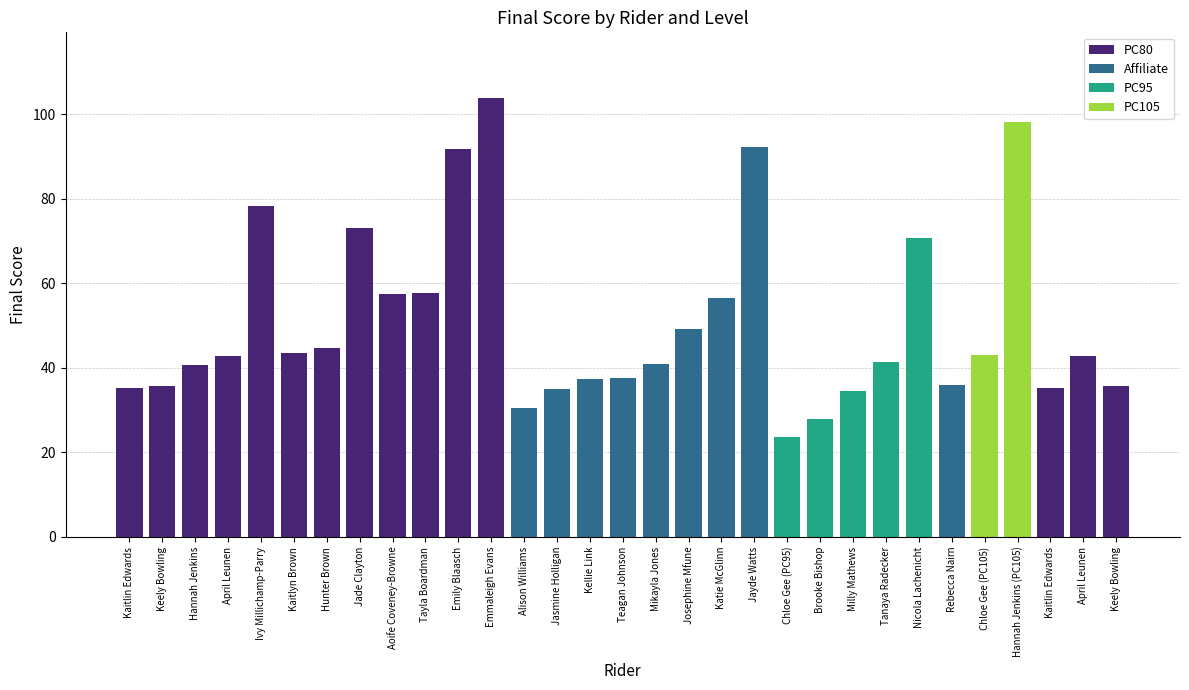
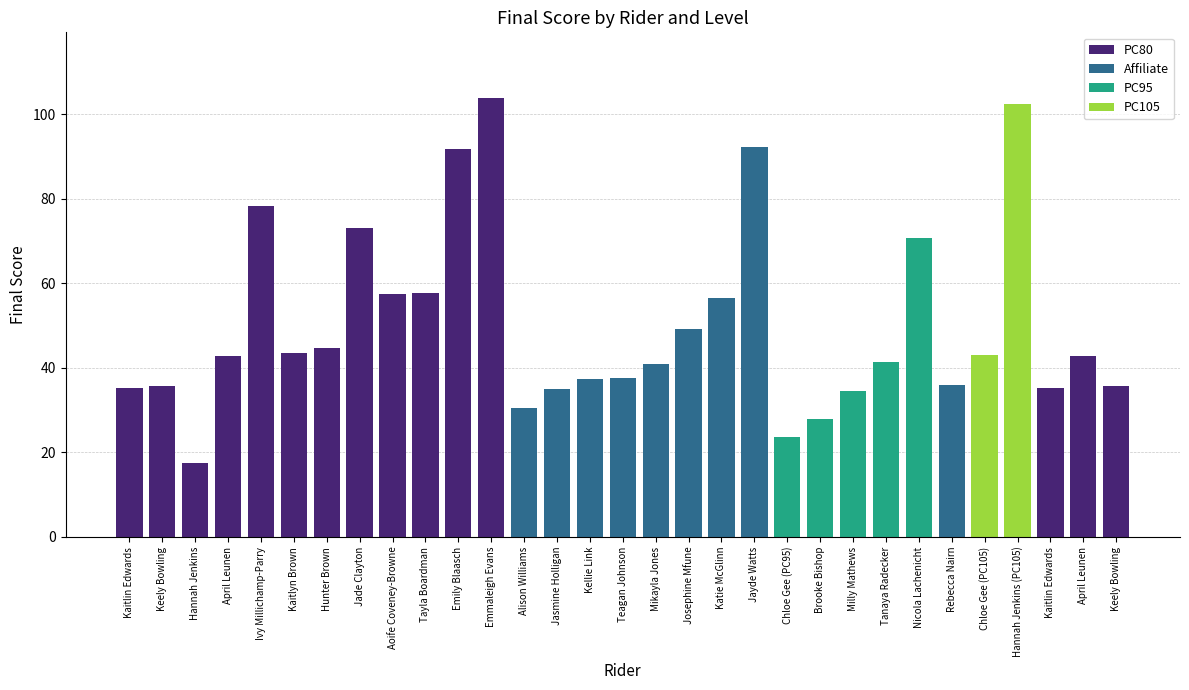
Hannah Jenkins: 41 -> 18
Hannah Jenkins (PC105): 98 -> 102
